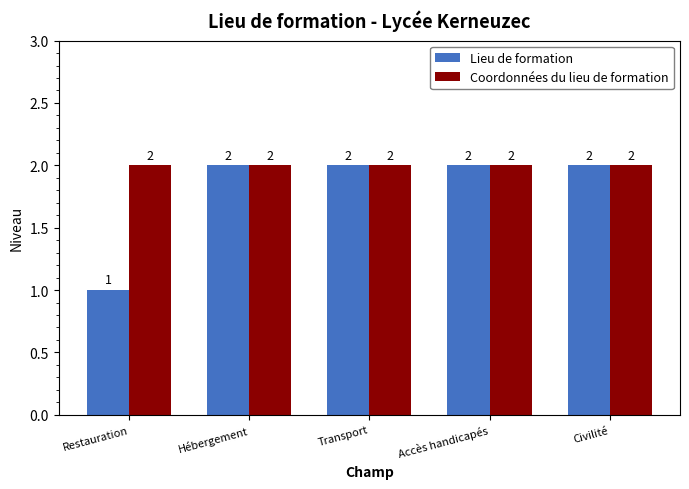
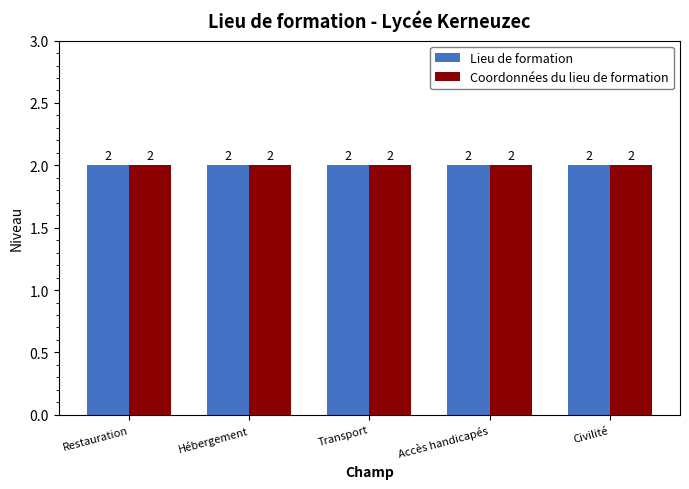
Lieu de formation, Restauration: 1 -> 2
